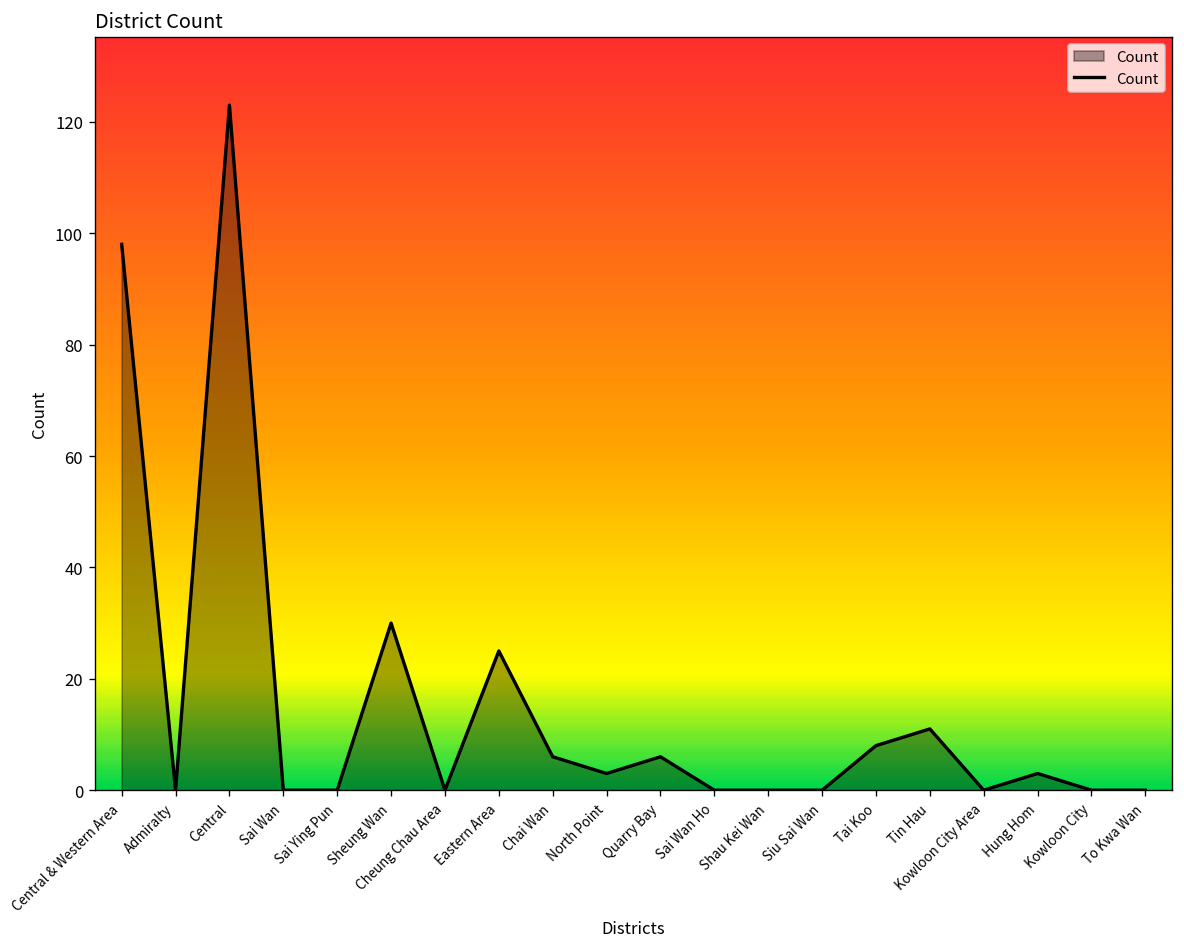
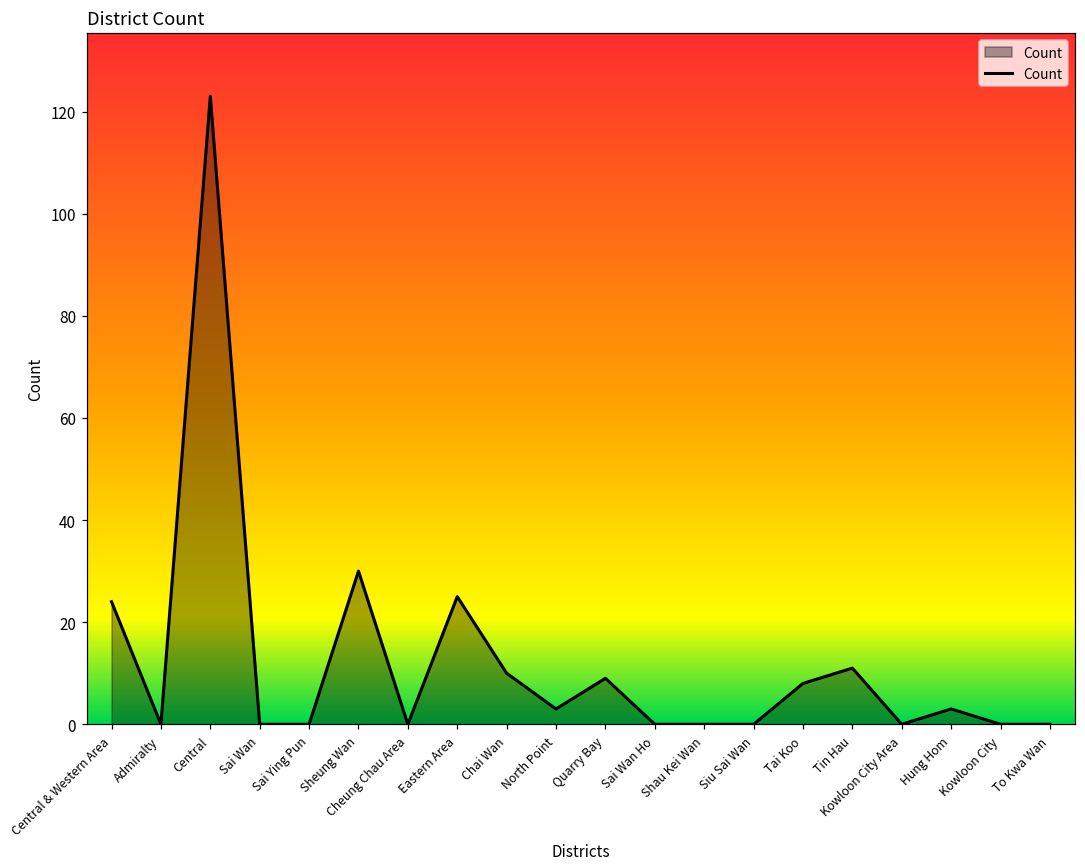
Central & Western Area: 98 -> 24
Chai Wan: 6 -> 10
Quarry Bay: 6 -> 9
